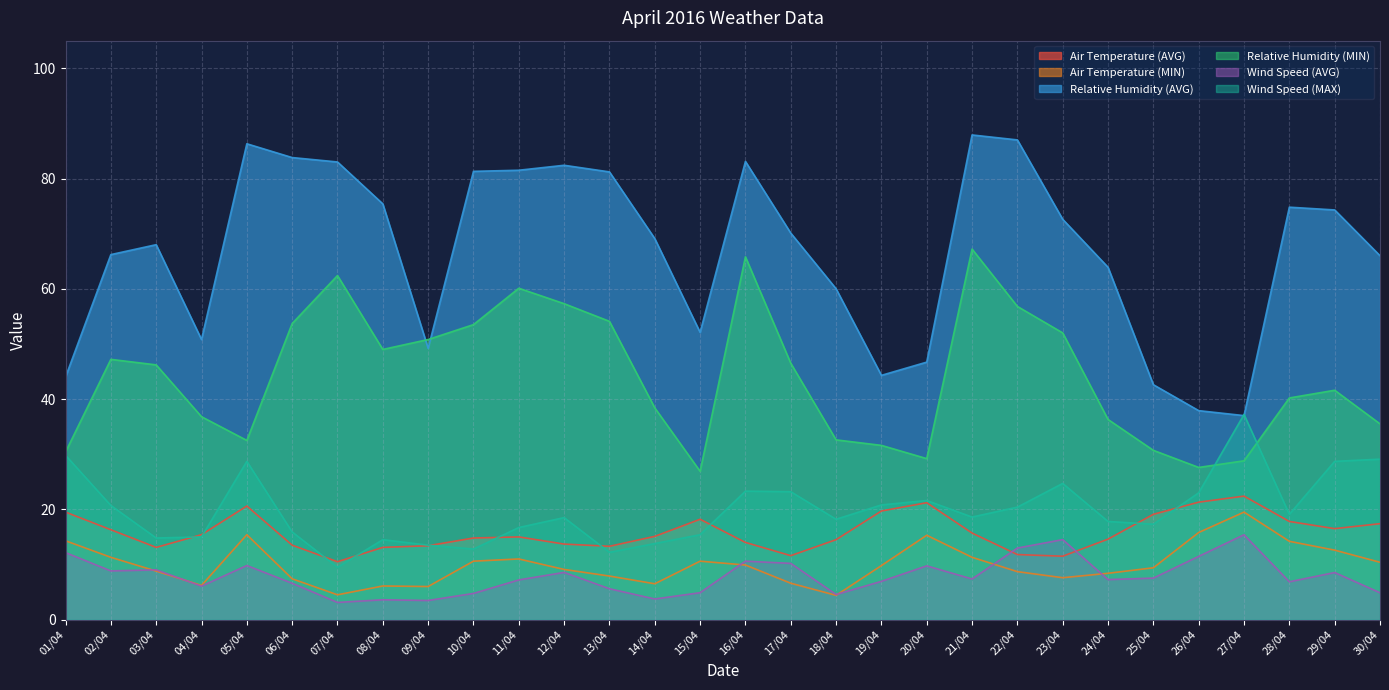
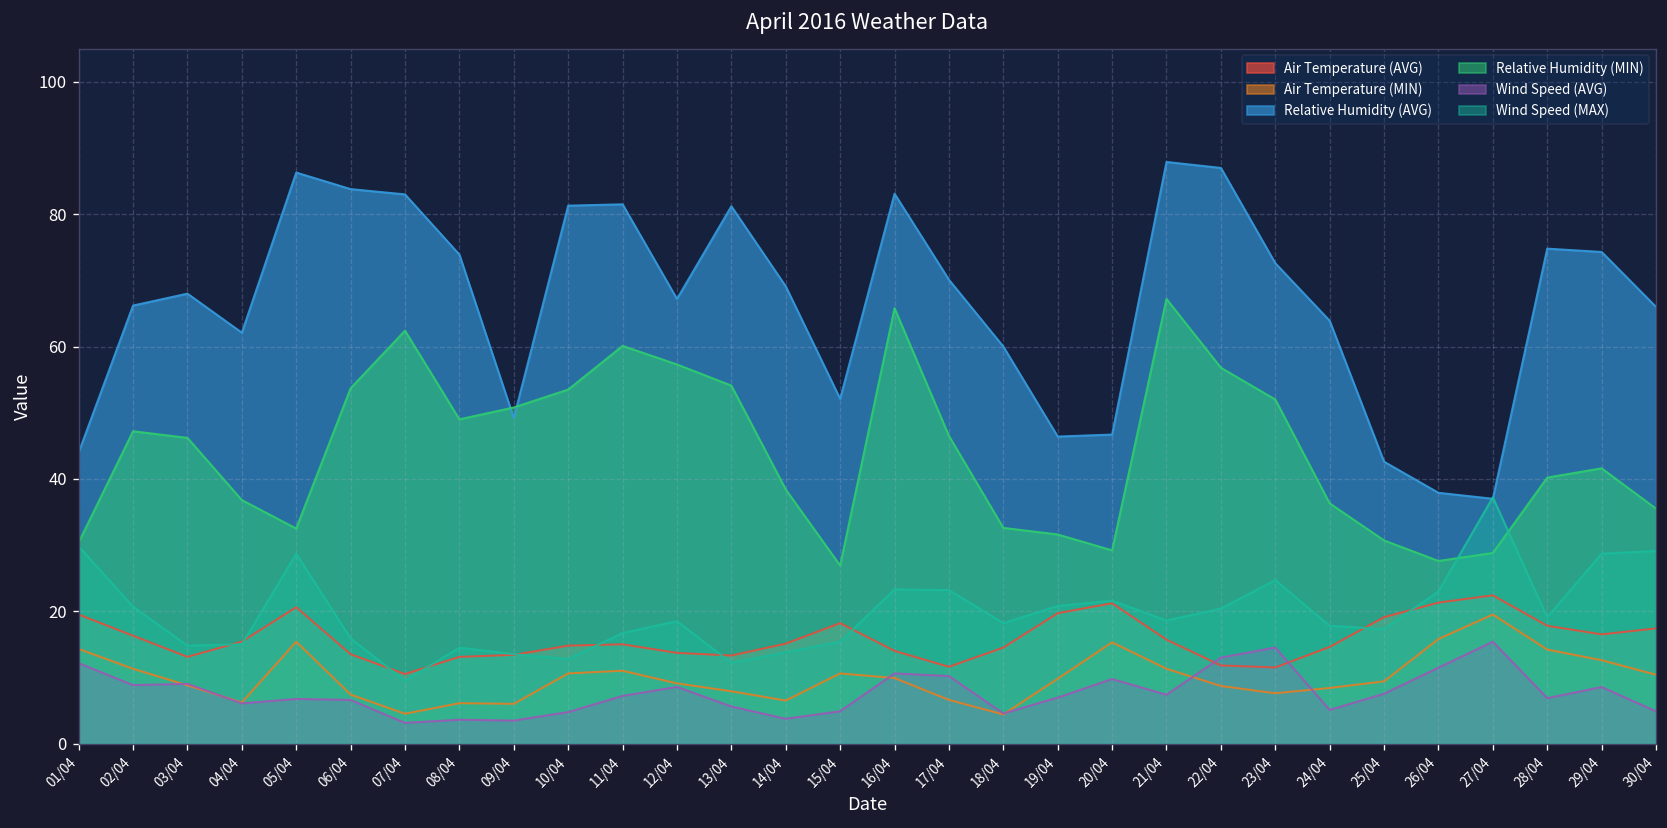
Relative Humidity (AVG), 04/04: 51 -> 62
Wind Speed (AVG), 05/04: 10 -> 7
Relative Humidity (AVG), 08/04: 75 -> 74
Relative Humidity (AVG), 12/04: 82 -> 67
Relative Humidity (AVG), 19/04: 44 -> 46
Wind Speed (AVG), 24/04: 7 -> 5
